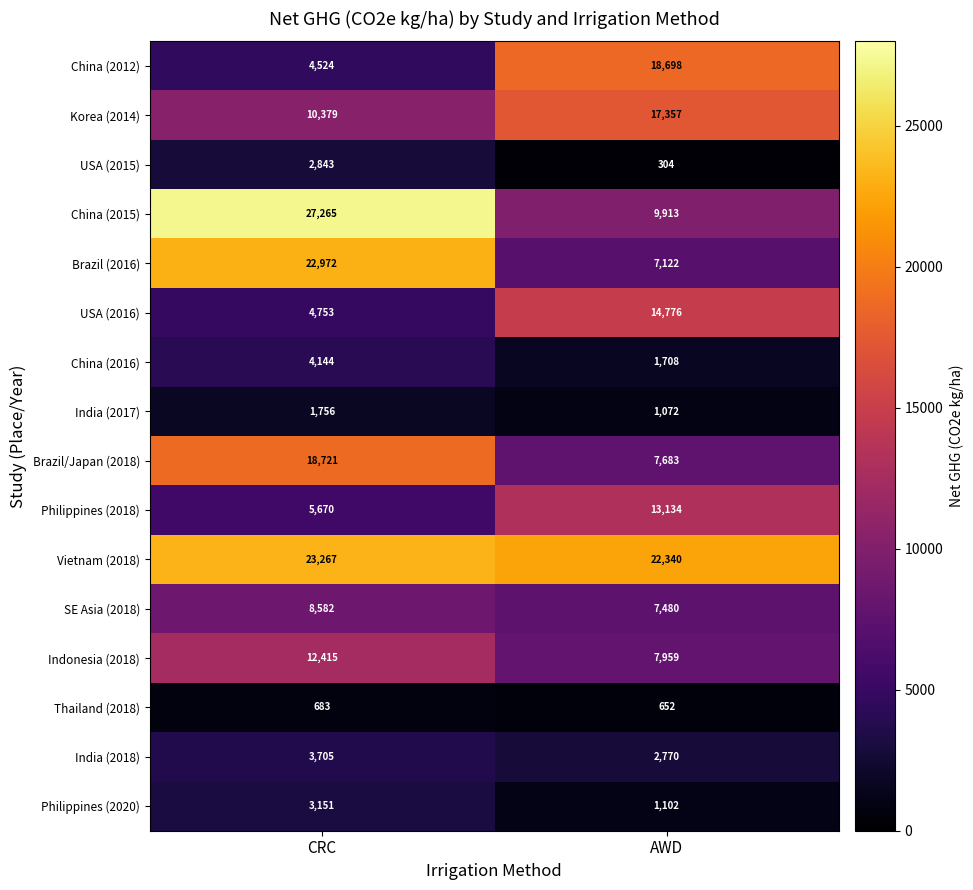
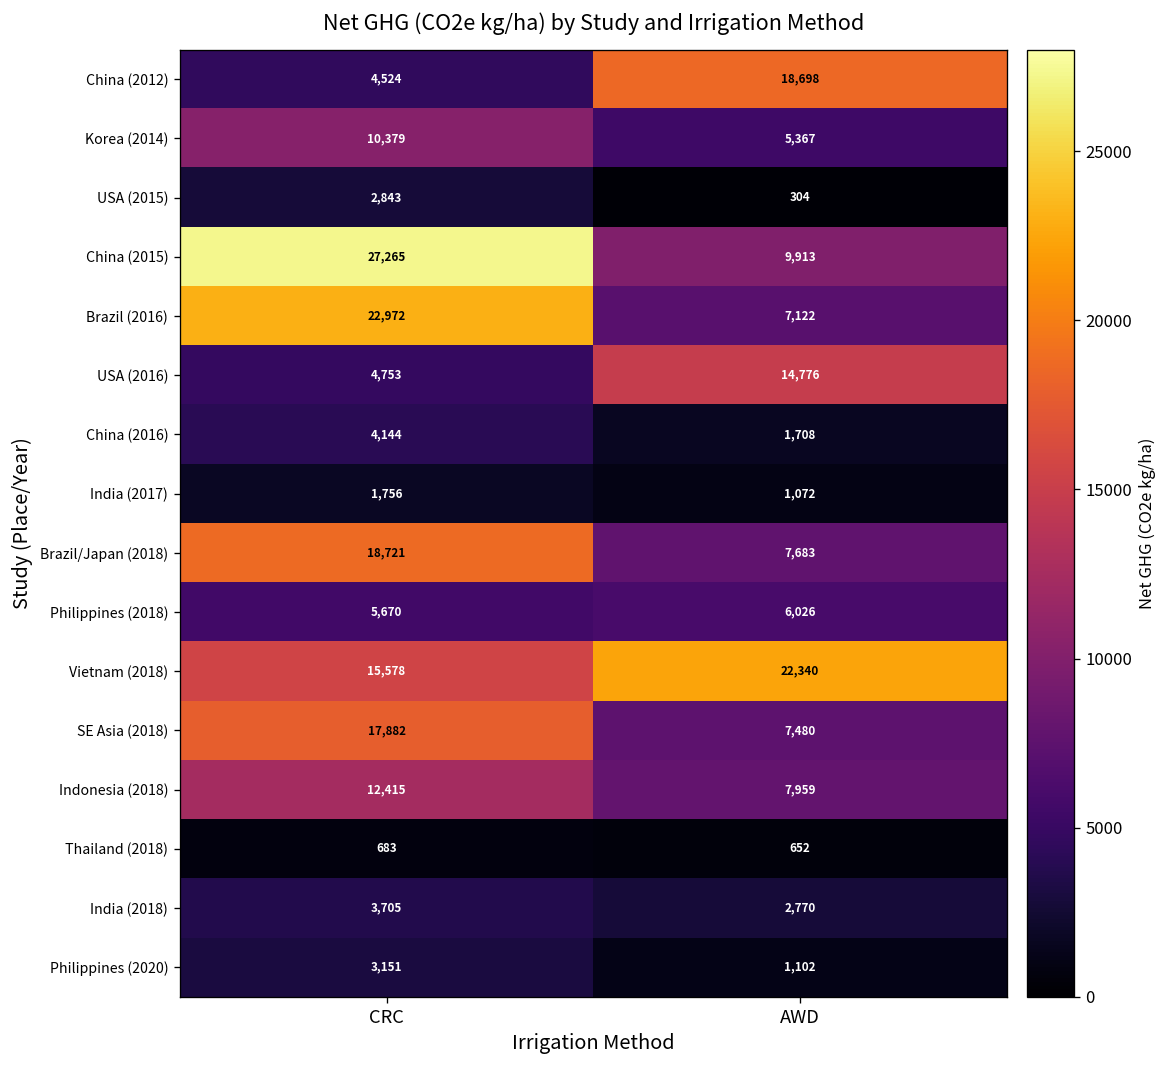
Korea (2014), AWD: 17,357 -> 5,367
Philippines (2018), AWD: 13,134 -> 6,026
Vietnam (2018), CRC: 23,267 -> 15,578
SE Asia (2018), CRC: 8,582 -> 17,882
